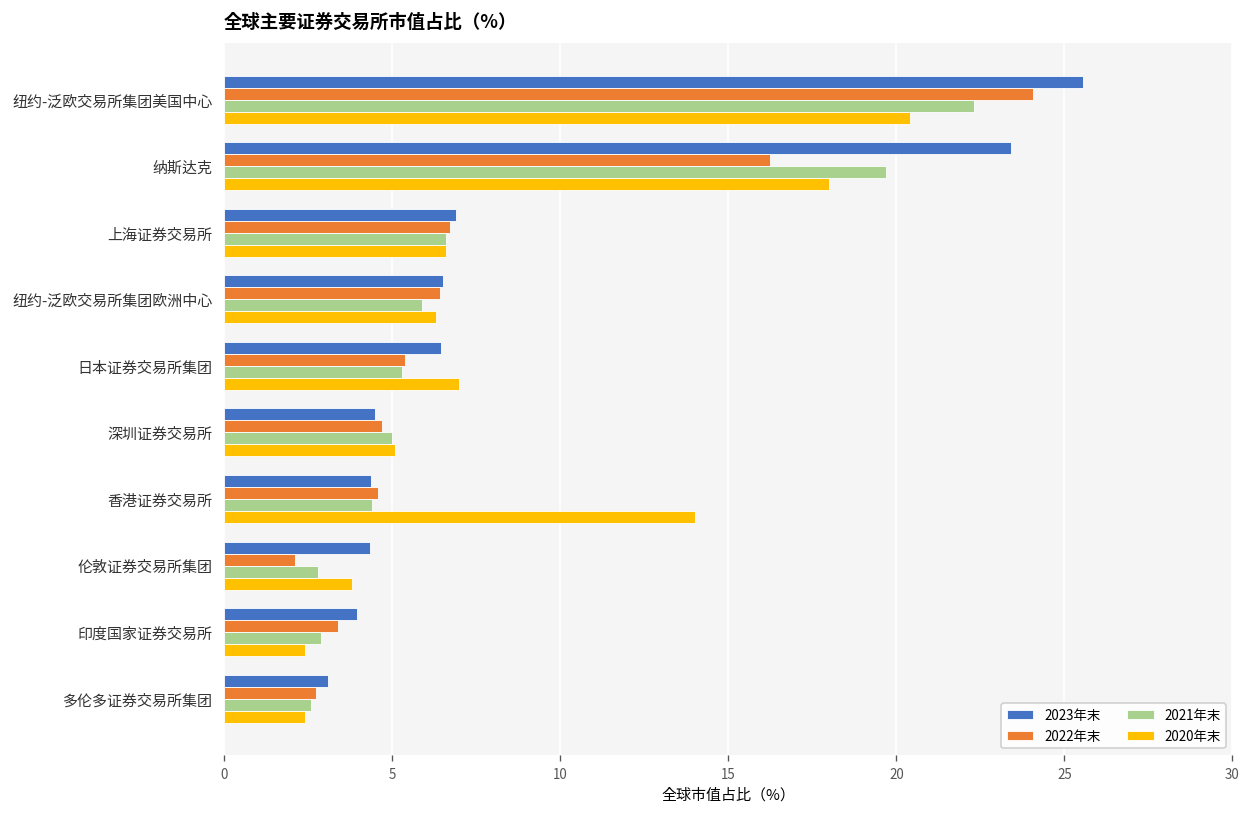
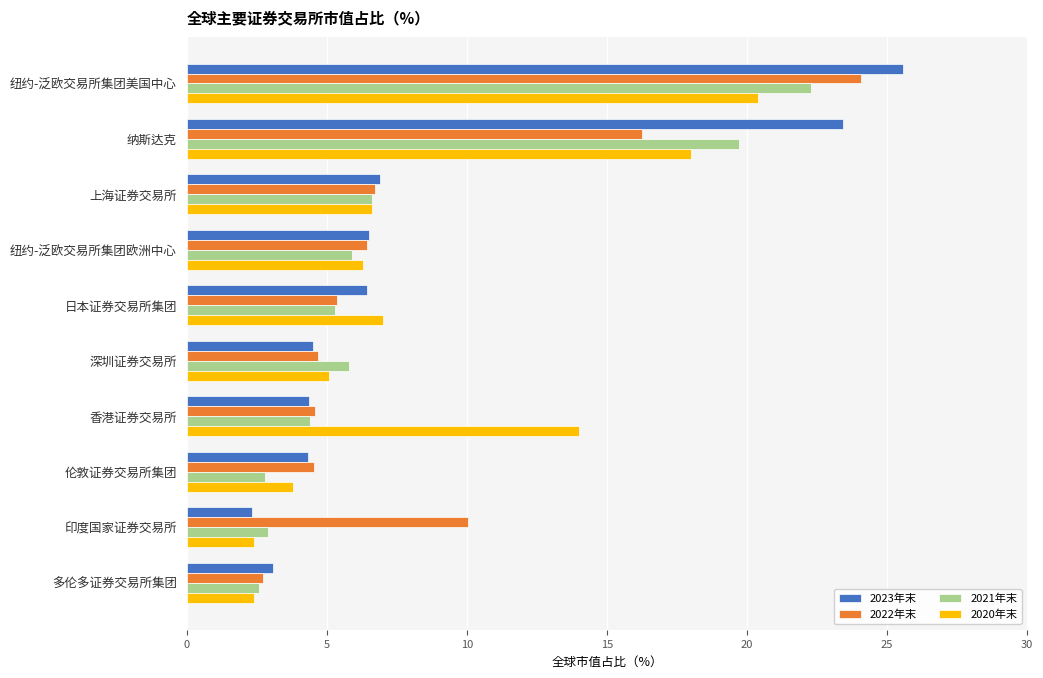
2021年末, 深圳证券交易所: 5.0 -> 5.8
2022年末, 伦敦证券交易所集团: 2.1 -> 4.6
2023年末, 印度国家证券交易所: 4.0 -> 2.3
2022年末, 印度国家证券交易所: 3.4 -> 10.0
